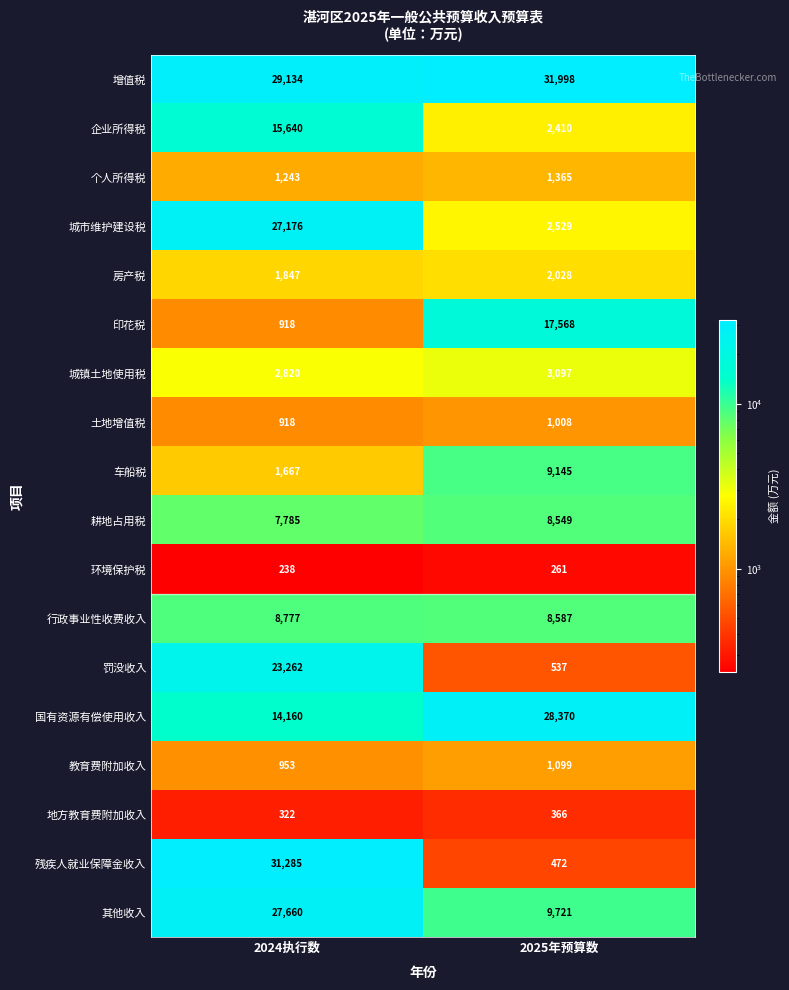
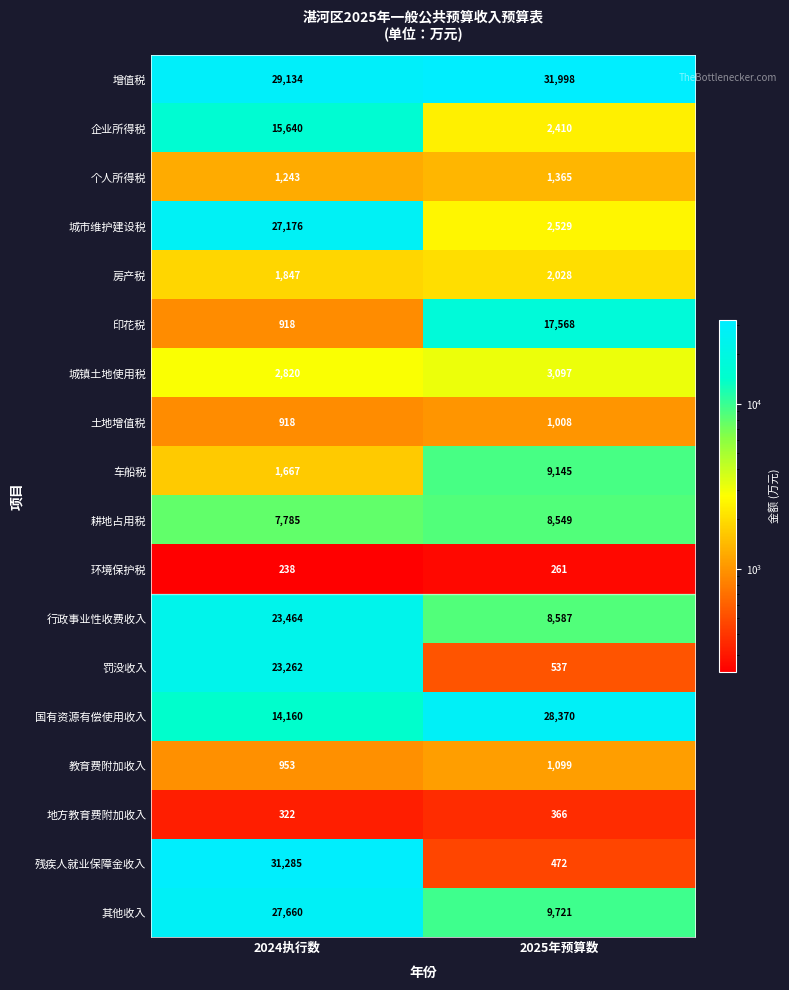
行政事业性收费收入, 2024执行数: 8,777 -> 23,464
